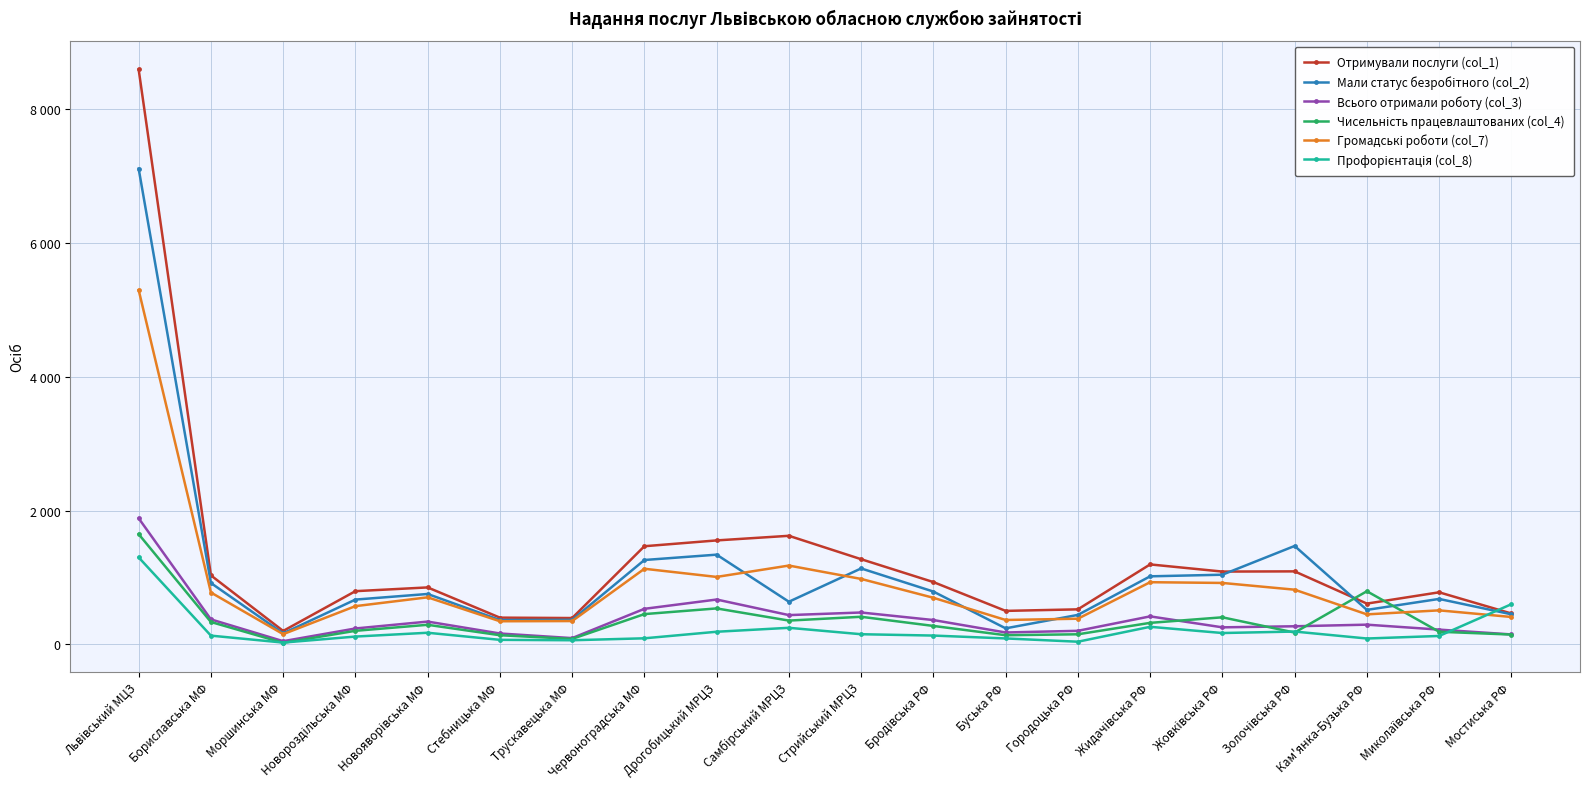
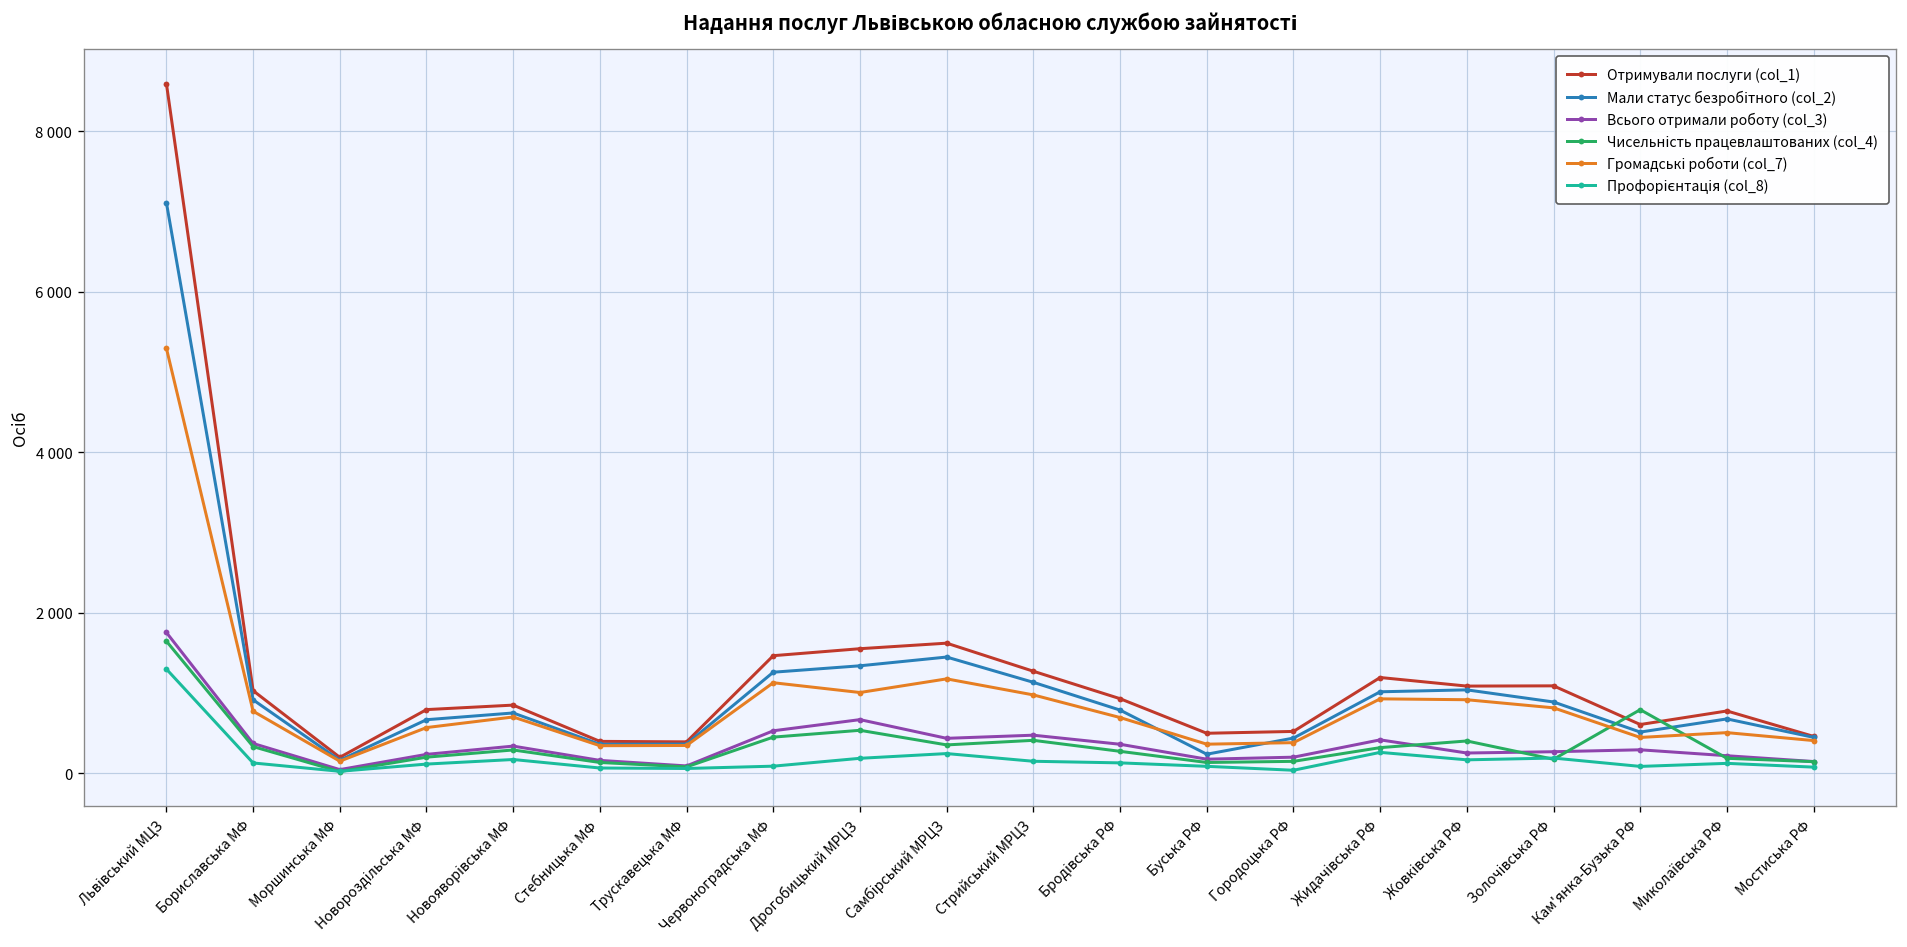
Всього отримали роботу (col_3), Львівський МЦЗ: 1900 -> 1800
Мали статус безробітного (col_2), Самбірський МРЦЗ: 600 -> 1500
Мали статус безробітного (col_2), Золочівська РФ: 1500 -> 900
Профорієнтація (col_8), Мостиська РФ: 600 -> 100
